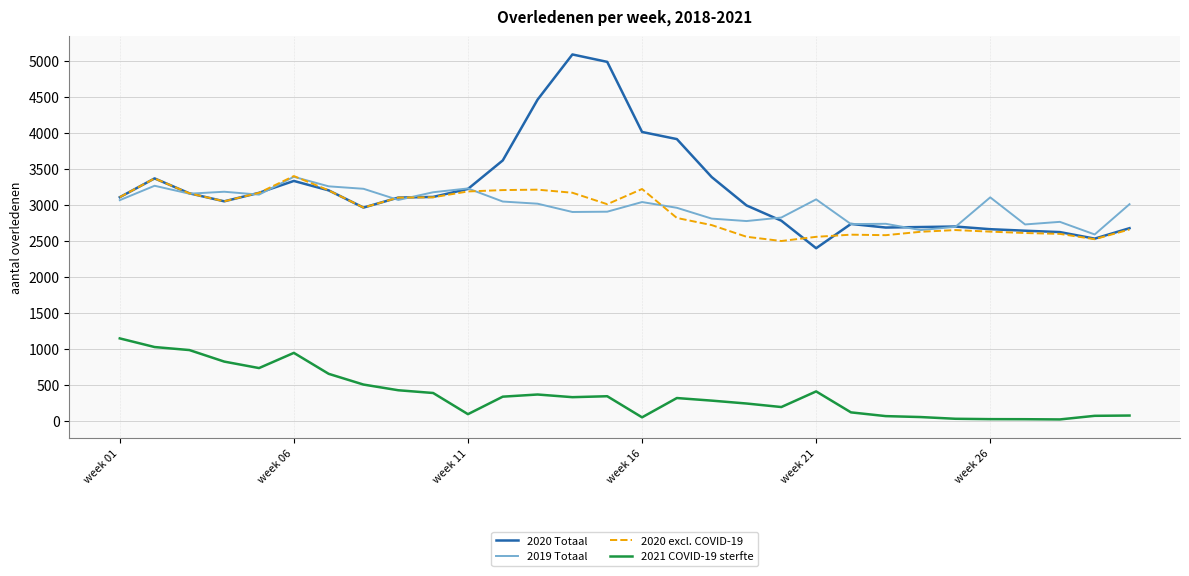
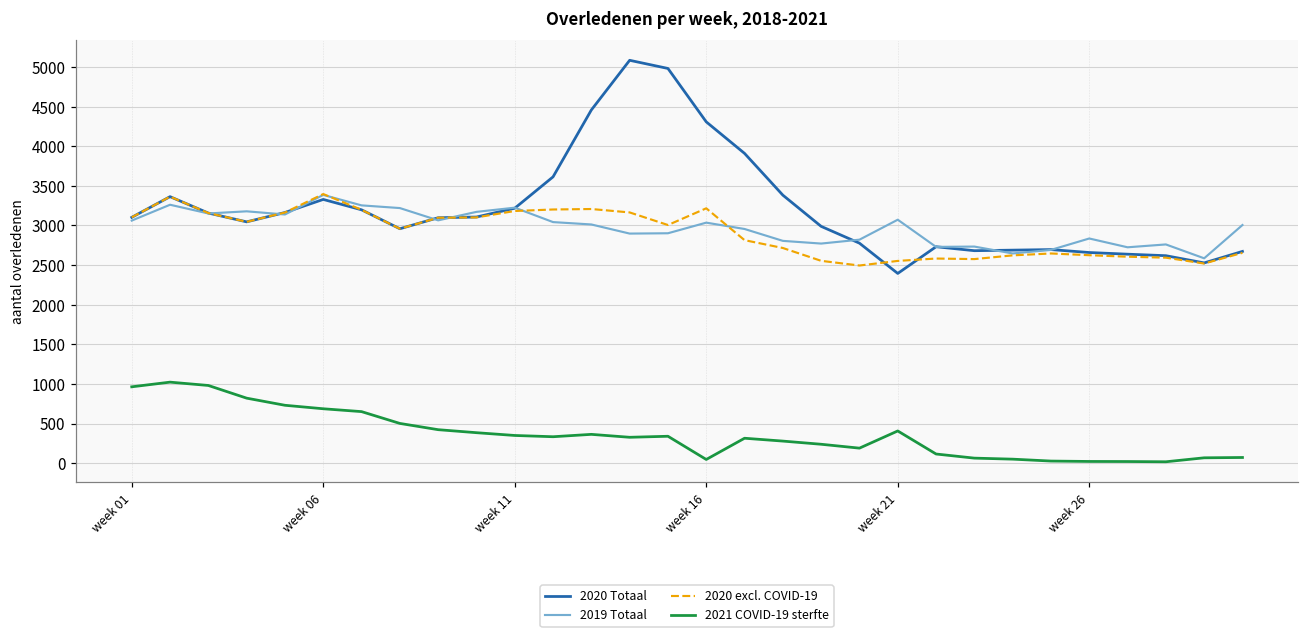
2021 COVID-19 sterfte, week 01: 1100 -> 1000
2021 COVID-19 sterfte, week 06: 900 -> 700
2021 COVID-19 sterfte, week 11: 100 -> 400
2020 Totaal, week 16: 4000 -> 4300
2019 Totaal, week 26: 3100 -> 2800
